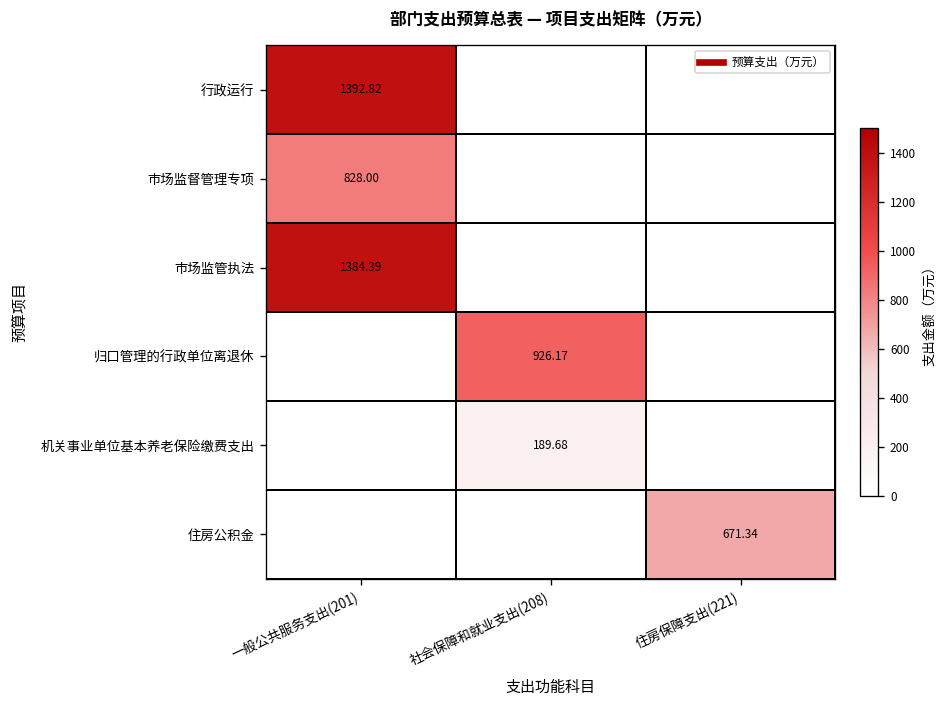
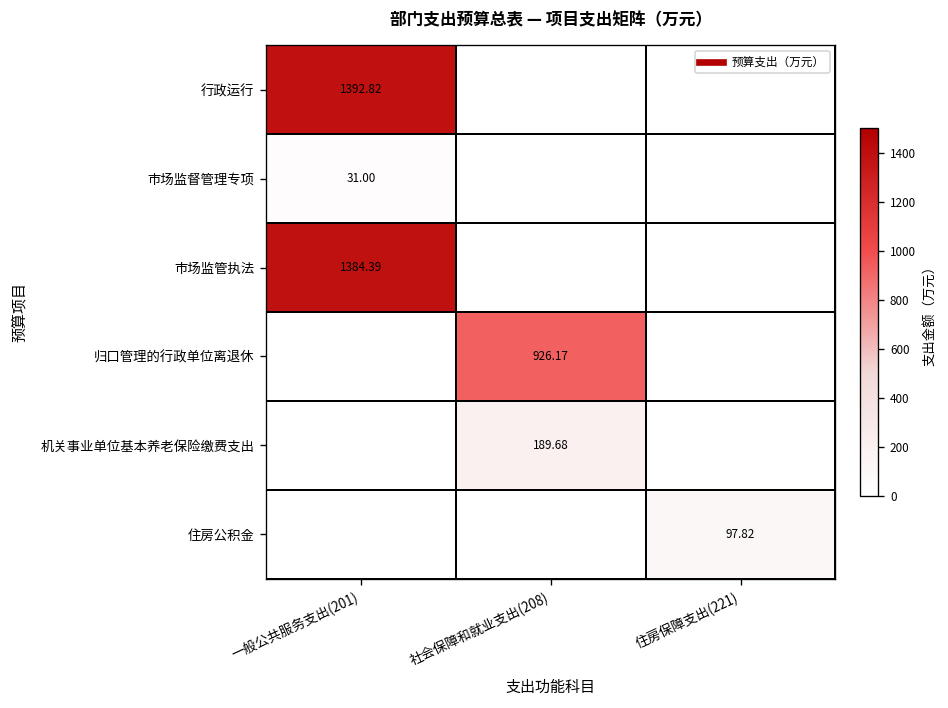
市场监督管理专项, 一般公共服务支出(201): 828.00 -> 31.00
住房公积金, 住房保障支出(221): 671.34 -> 97.82
